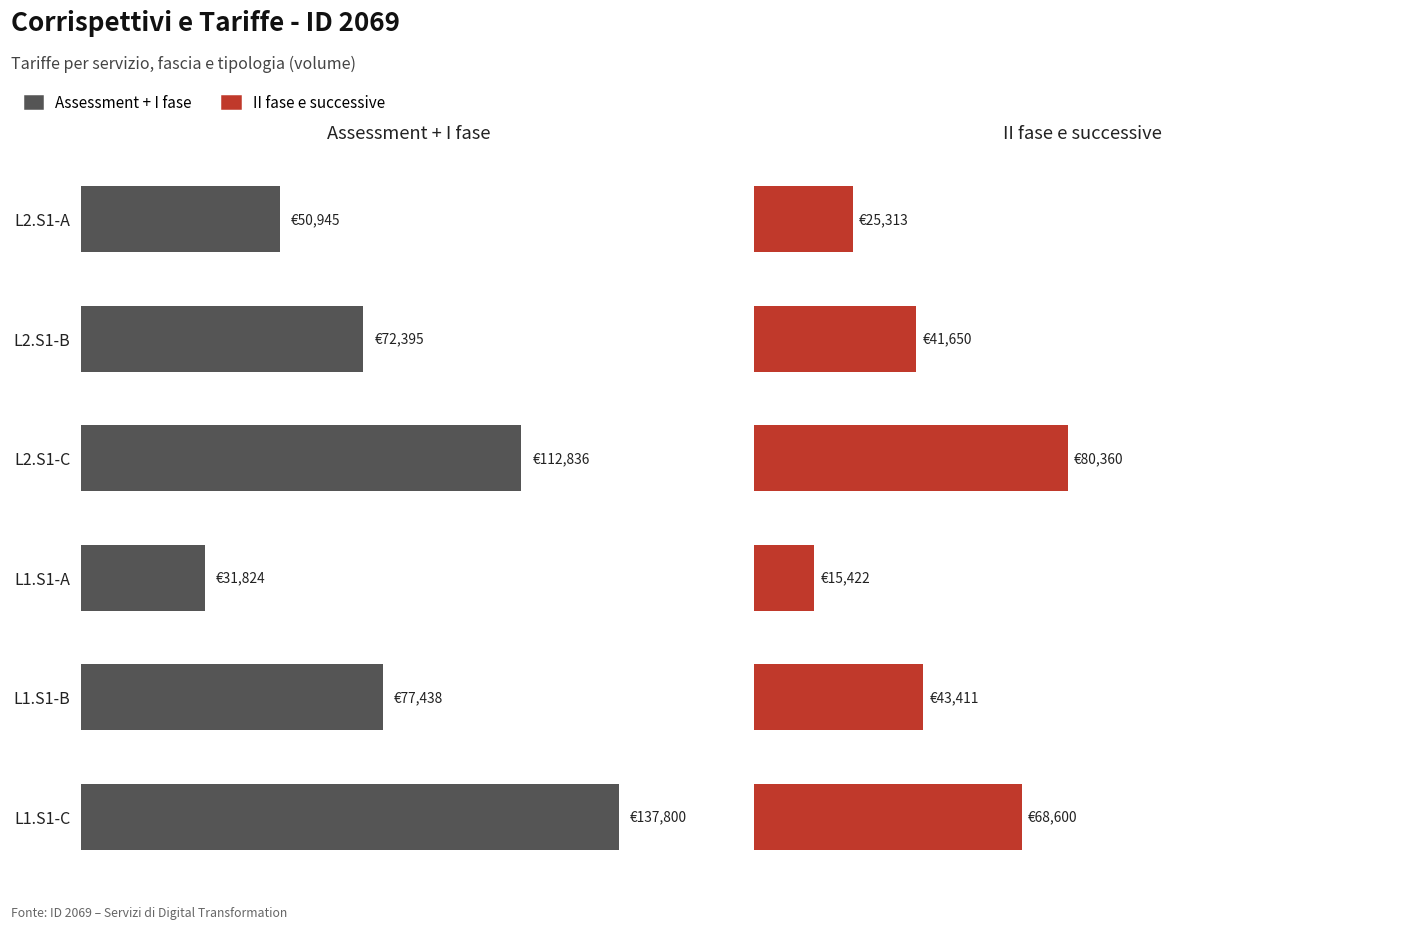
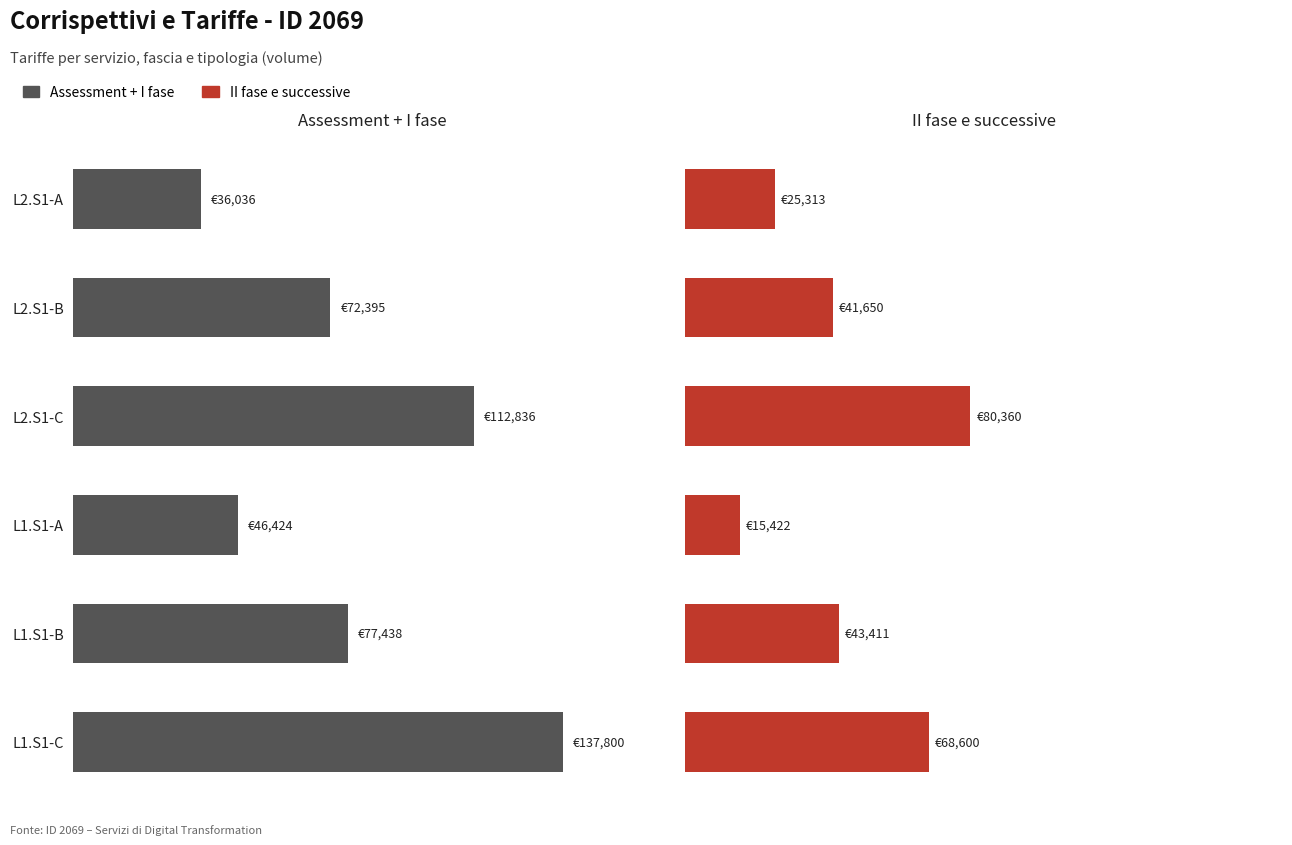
Assessment + I fase, L2.S1-A: €50,945 -> €36,036
Assessment + I fase, L1.S1-A: €31,824 -> €46,424
